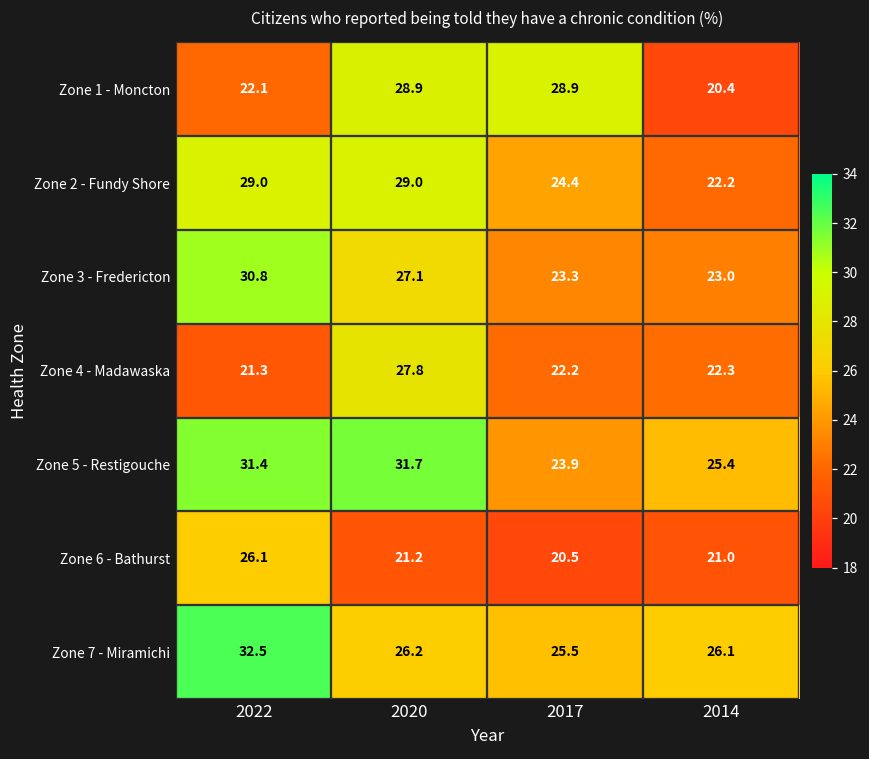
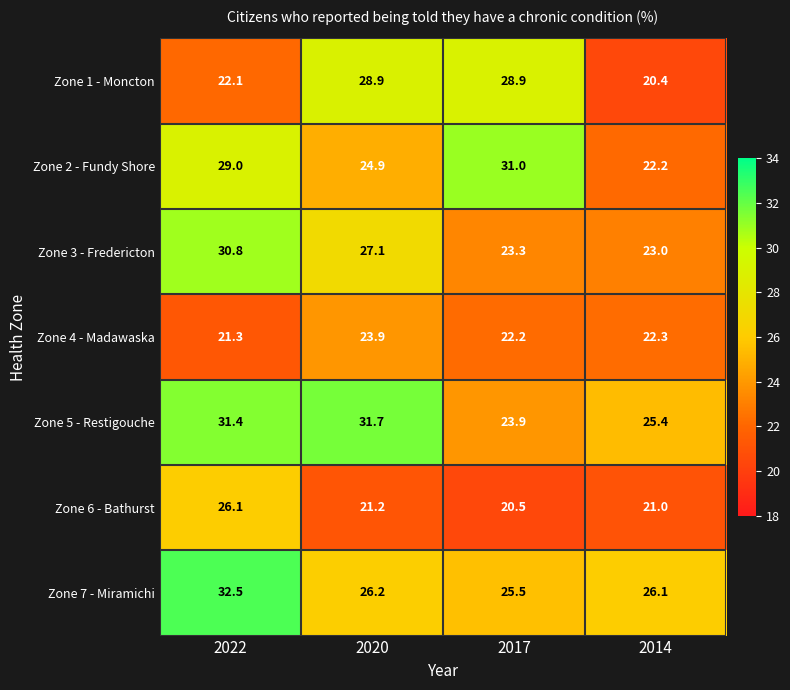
Zone 2 - Fundy Shore, 2020: 29.0 -> 24.9
Zone 2 - Fundy Shore, 2017: 24.4 -> 31.0
Zone 4 - Madawaska, 2020: 27.8 -> 23.9
